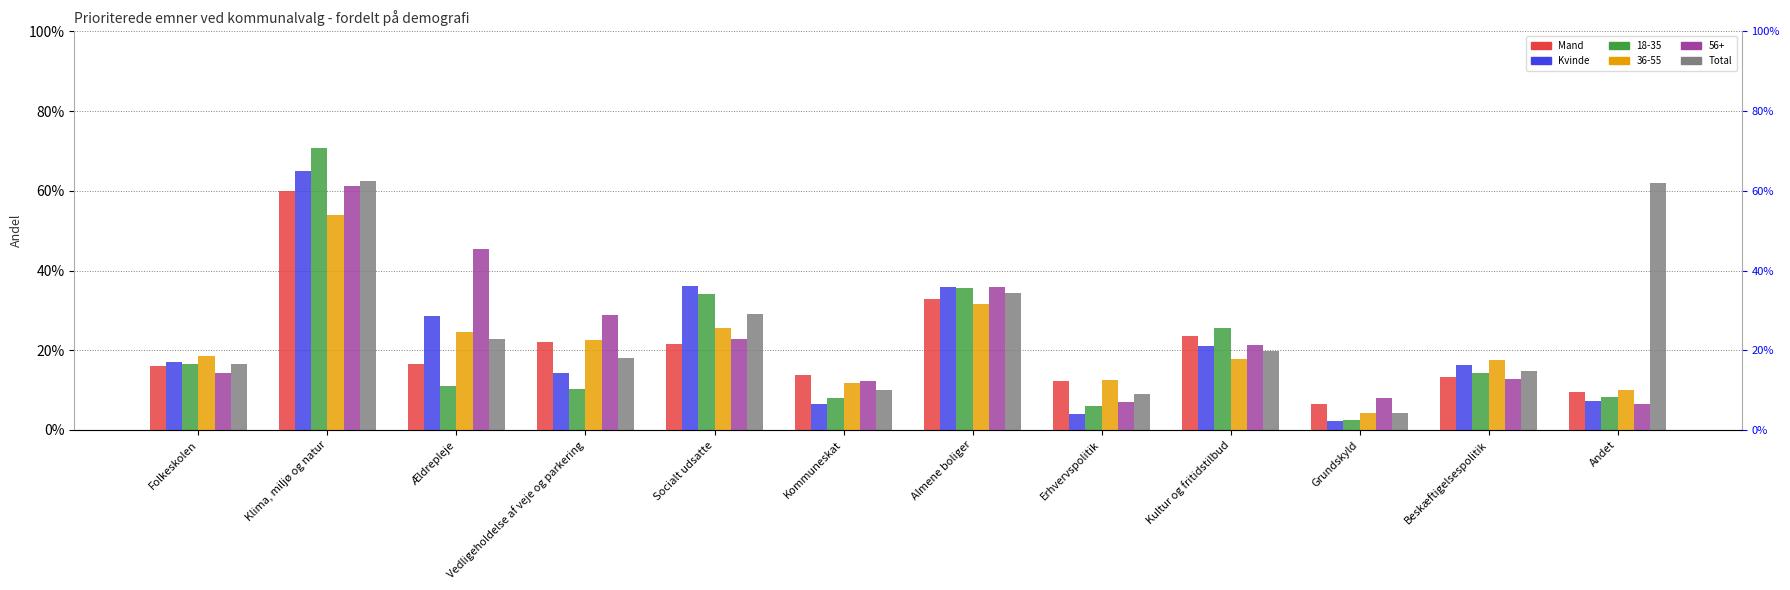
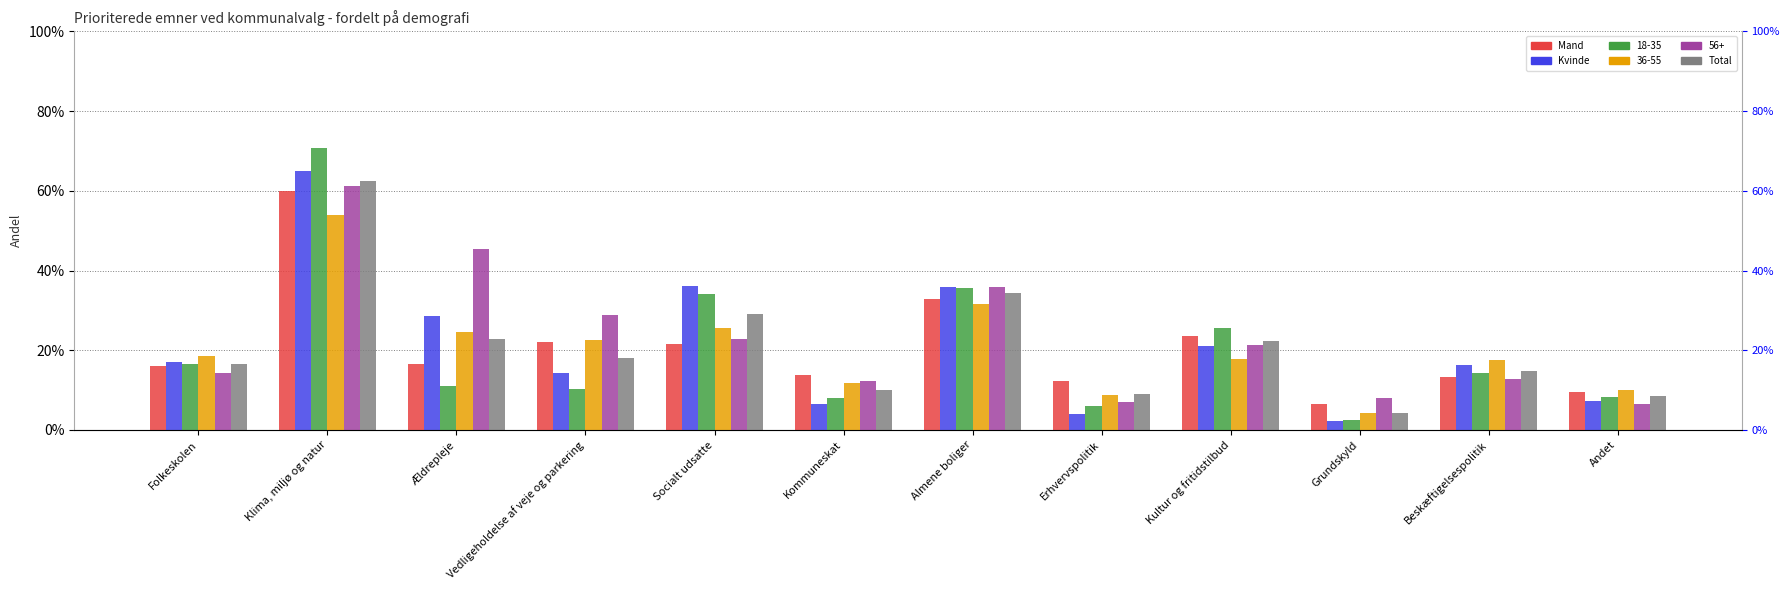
36-55, Erhvervspolitik: 13% -> 9%
Total, Kultur og fritidstilbud: 20% -> 22%
Total, Andet: 62% -> 8%
